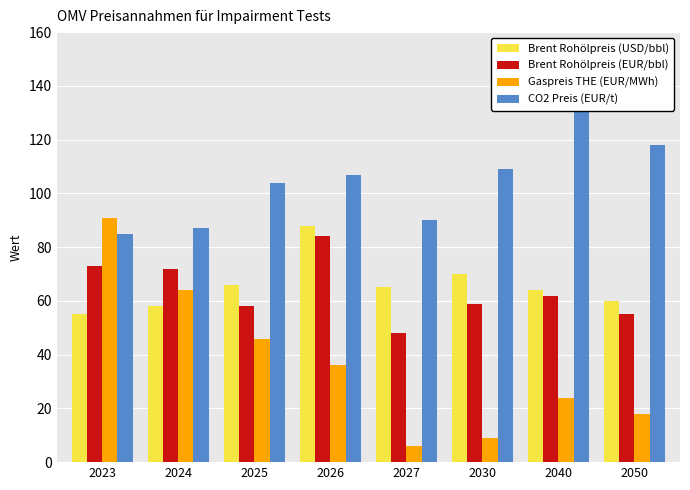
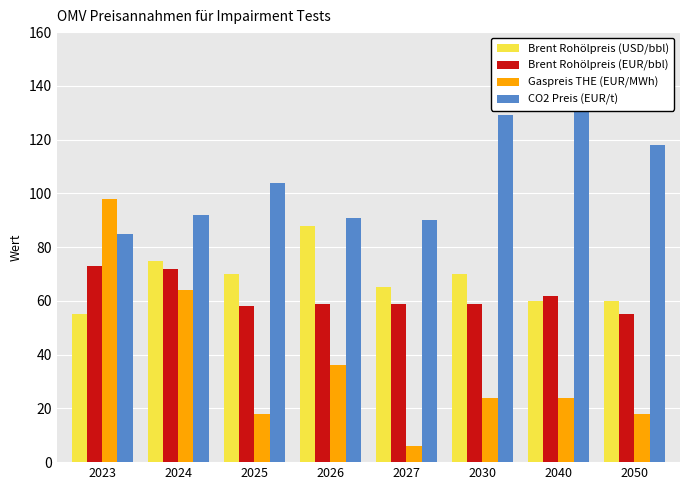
Gaspreis THE (EUR/MWh), 2023: 91 -> 98
Brent Rohölpreis (USD/bbl), 2024: 58 -> 75
CO2 Preis (EUR/t), 2024: 87 -> 92
Brent Rohölpreis (USD/bbl), 2025: 66 -> 70
Gaspreis THE (EUR/MWh), 2025: 46 -> 18
Brent Rohölpreis (EUR/bbl), 2026: 84 -> 59
CO2 Preis (EUR/t), 2026: 107 -> 91
Brent Rohölpreis (EUR/bbl), 2027: 48 -> 59
Gaspreis THE (EUR/MWh), 2030: 9 -> 24
CO2 Preis (EUR/t), 2030: 109 -> 129
Brent Rohölpreis (USD/bbl), 2040: 64 -> 60
